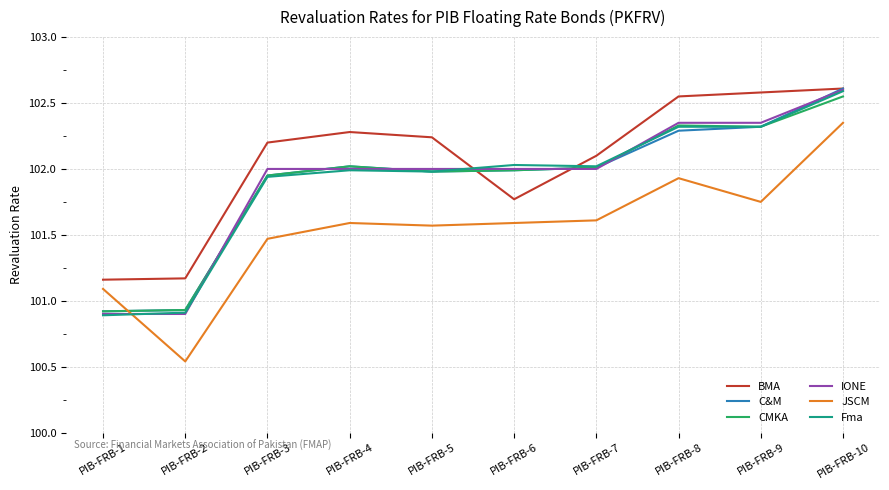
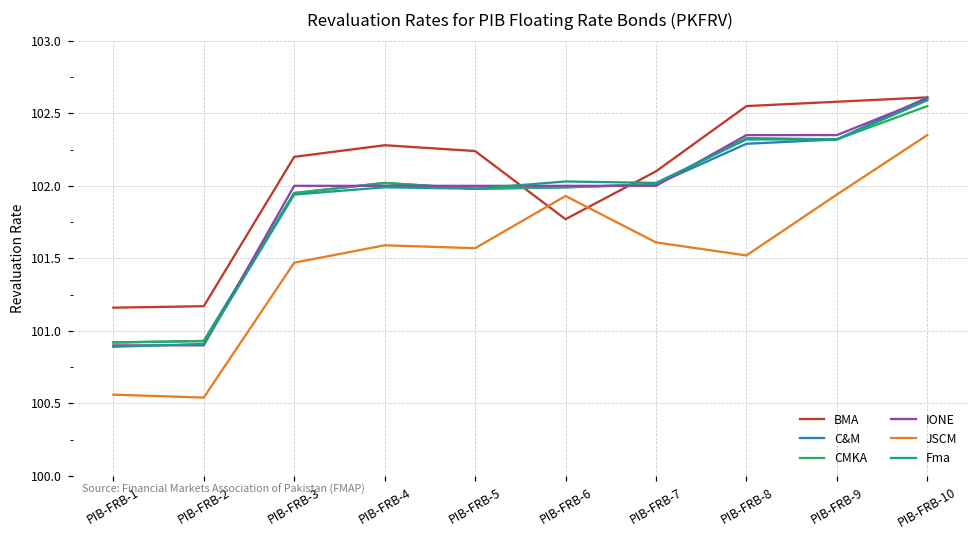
JSCM, PIB-FRB-1: 101.09 -> 100.56
JSCM, PIB-FRB-6: 101.59 -> 101.93
JSCM, PIB-FRB-8: 101.93 -> 101.52
JSCM, PIB-FRB-9: 101.75 -> 101.94
